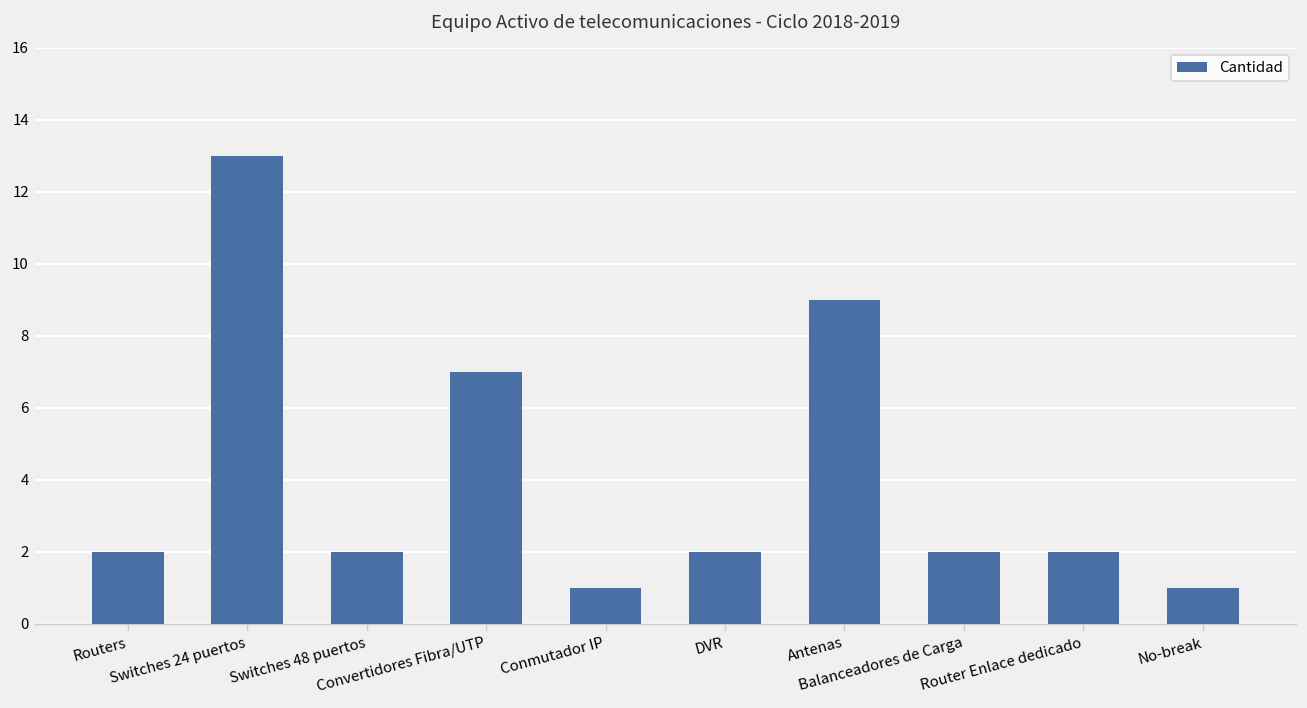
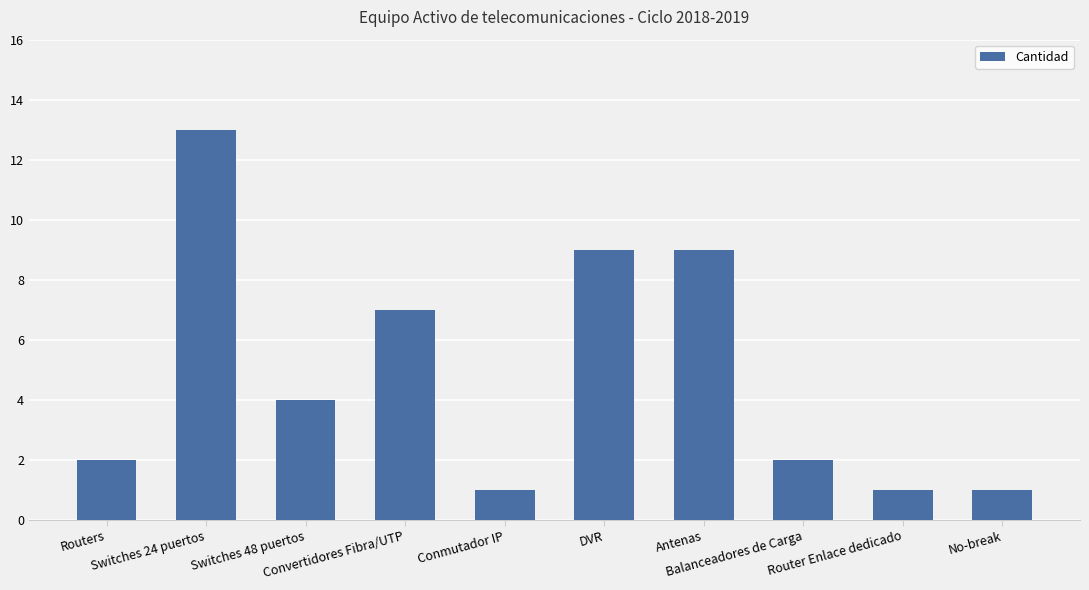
Switches 48 puertos: 2 -> 4
DVR: 2 -> 9
Router Enlace dedicado: 2 -> 1
